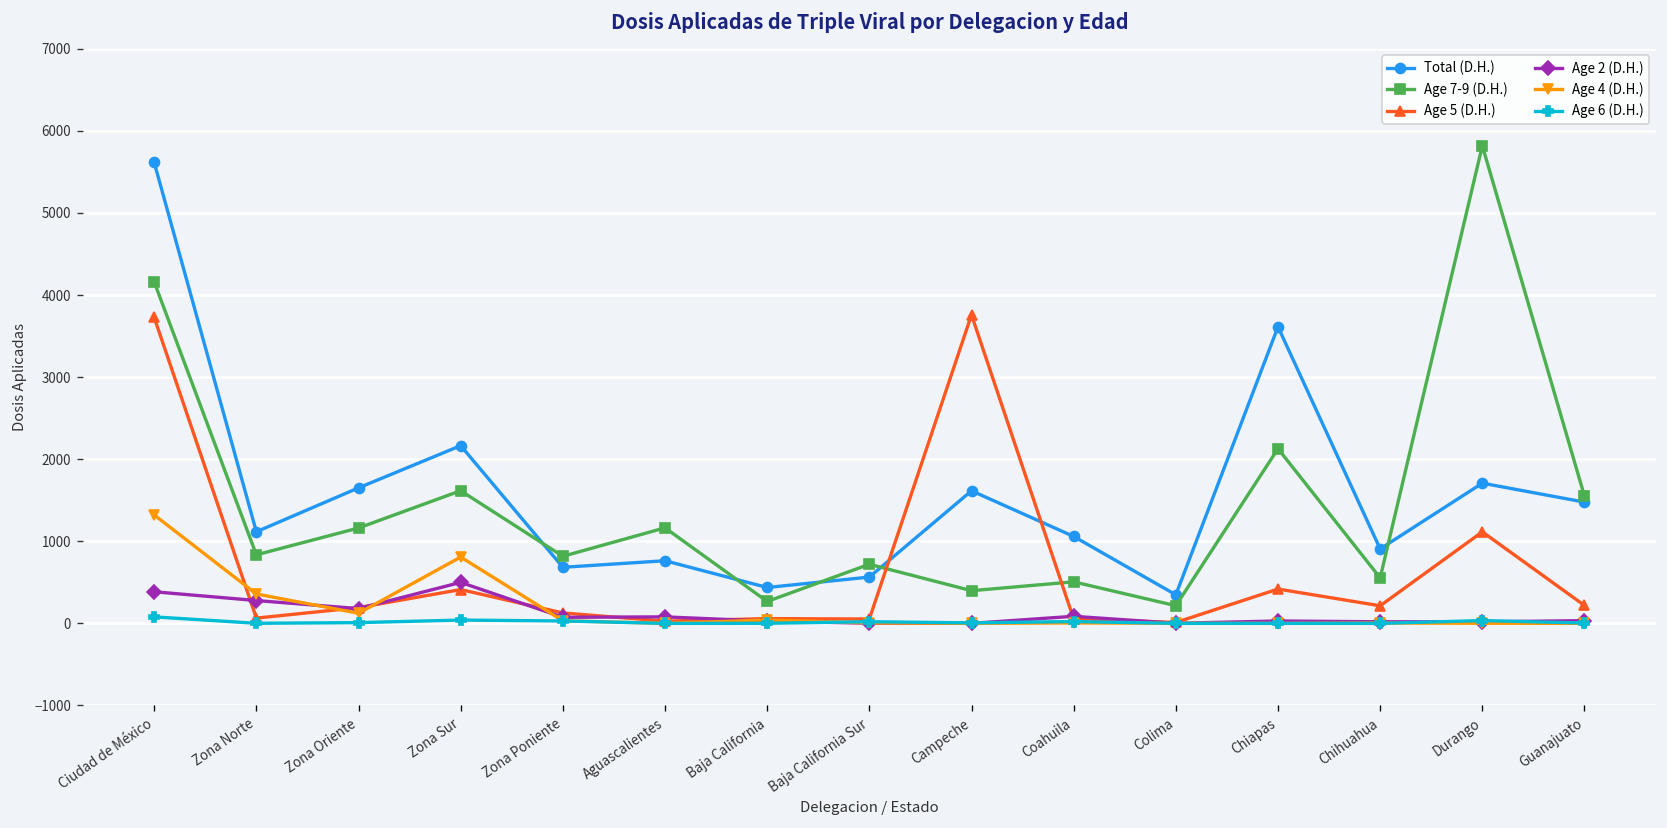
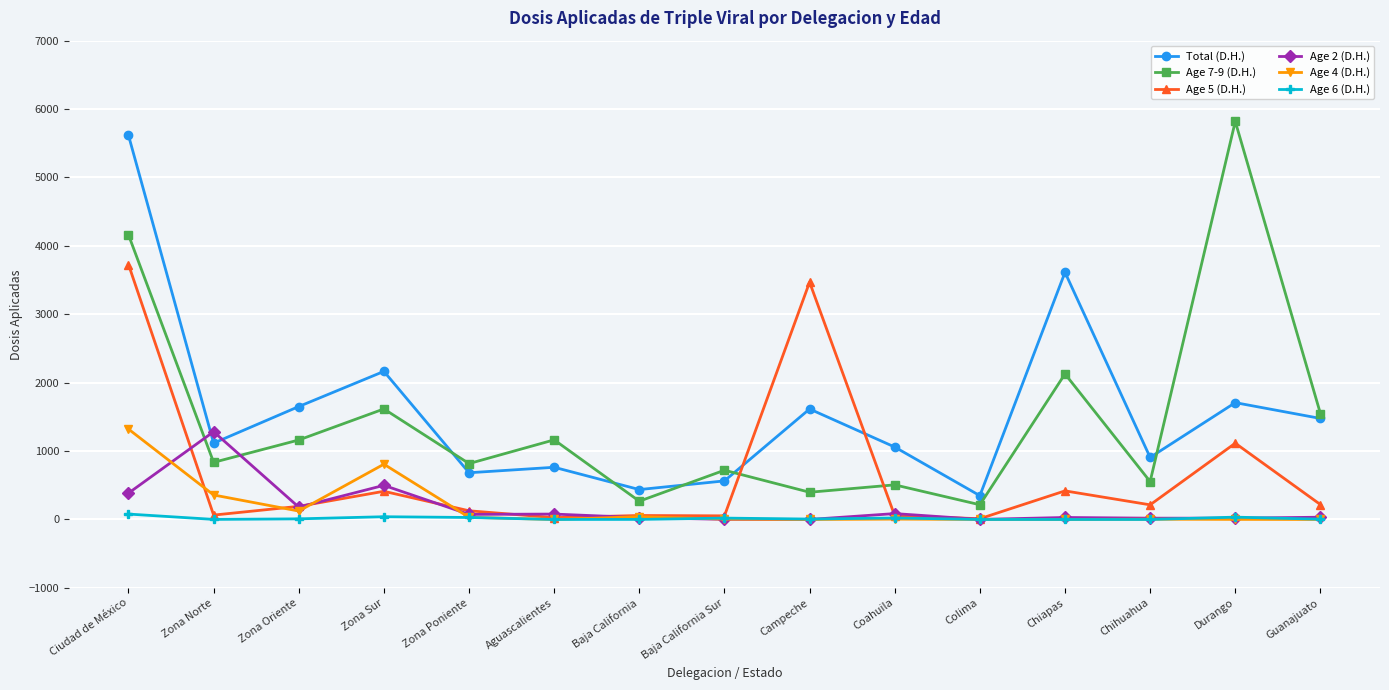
Age 2 (D.H.), Zona Norte: 300 -> 1300
Age 5 (D.H.), Campeche: 3800 -> 3500
